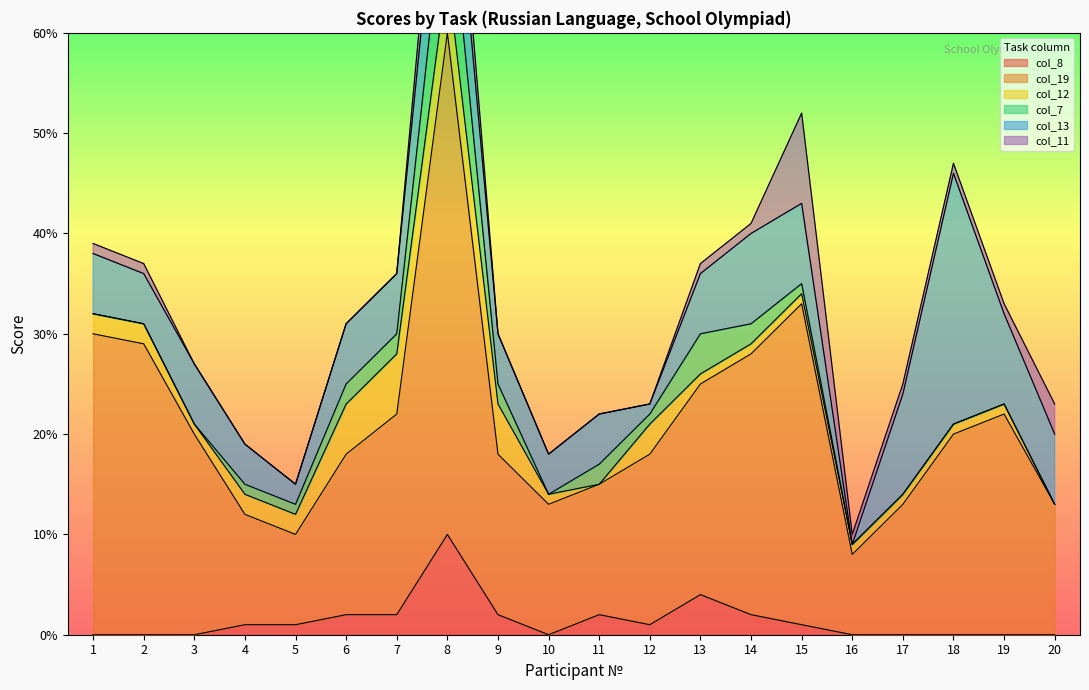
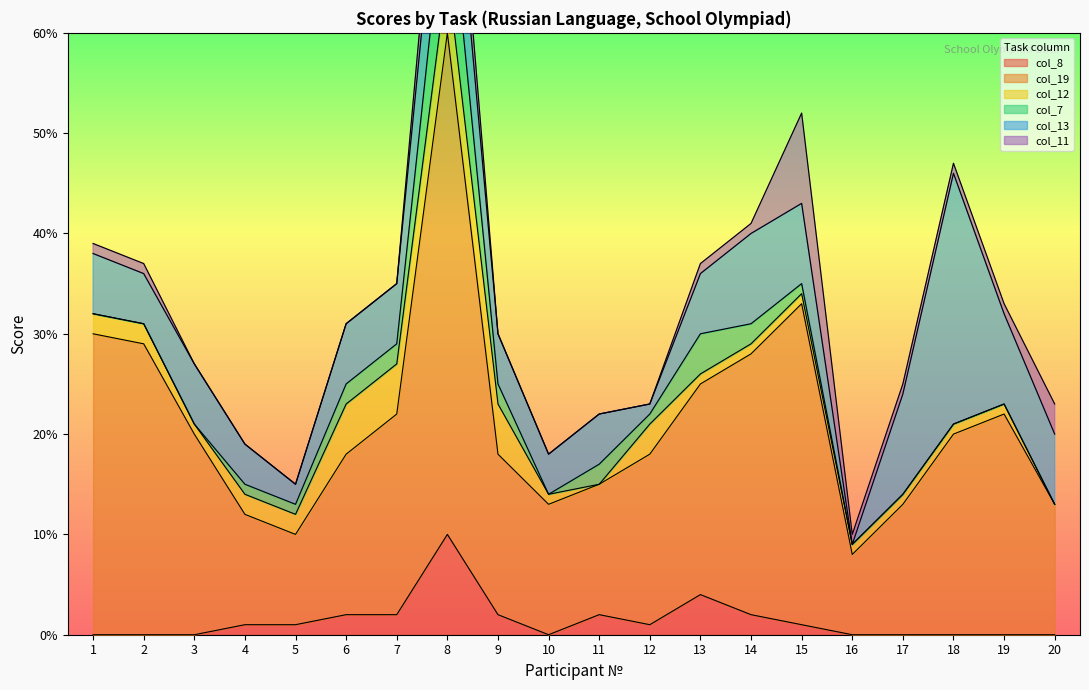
col_12, 7: 6% -> 5%
